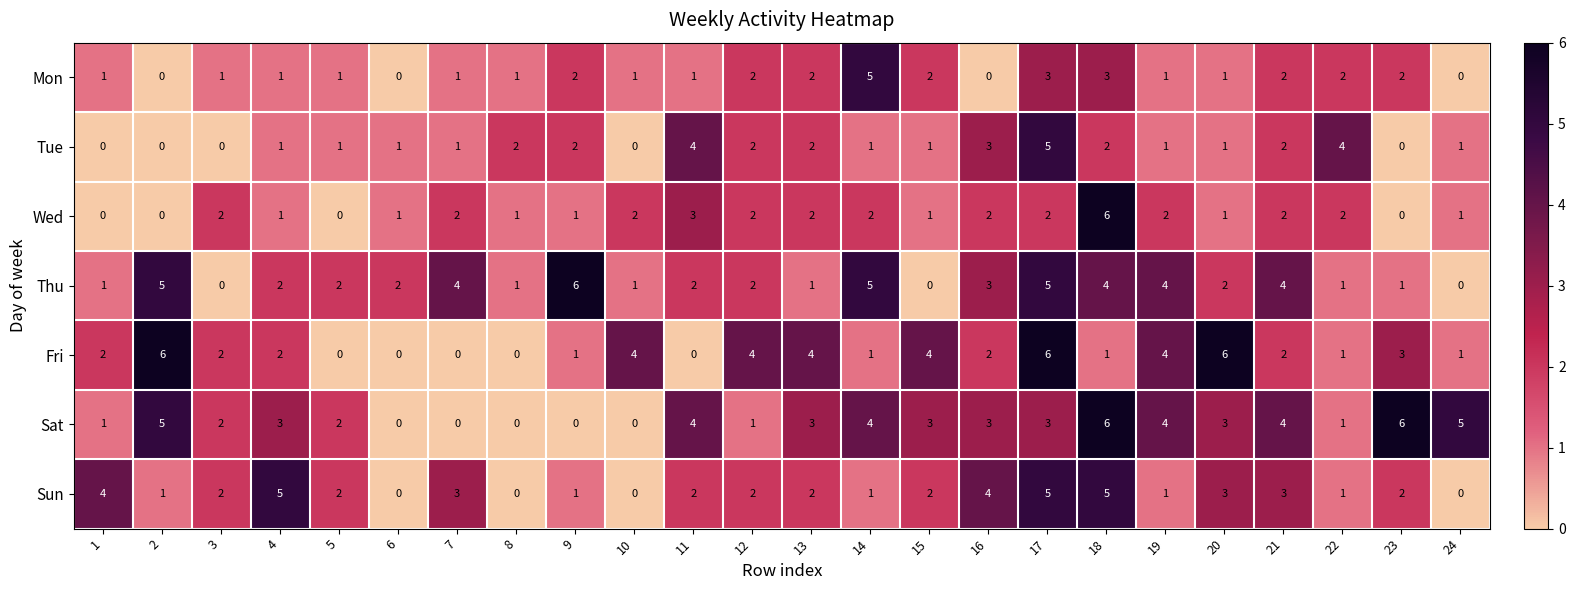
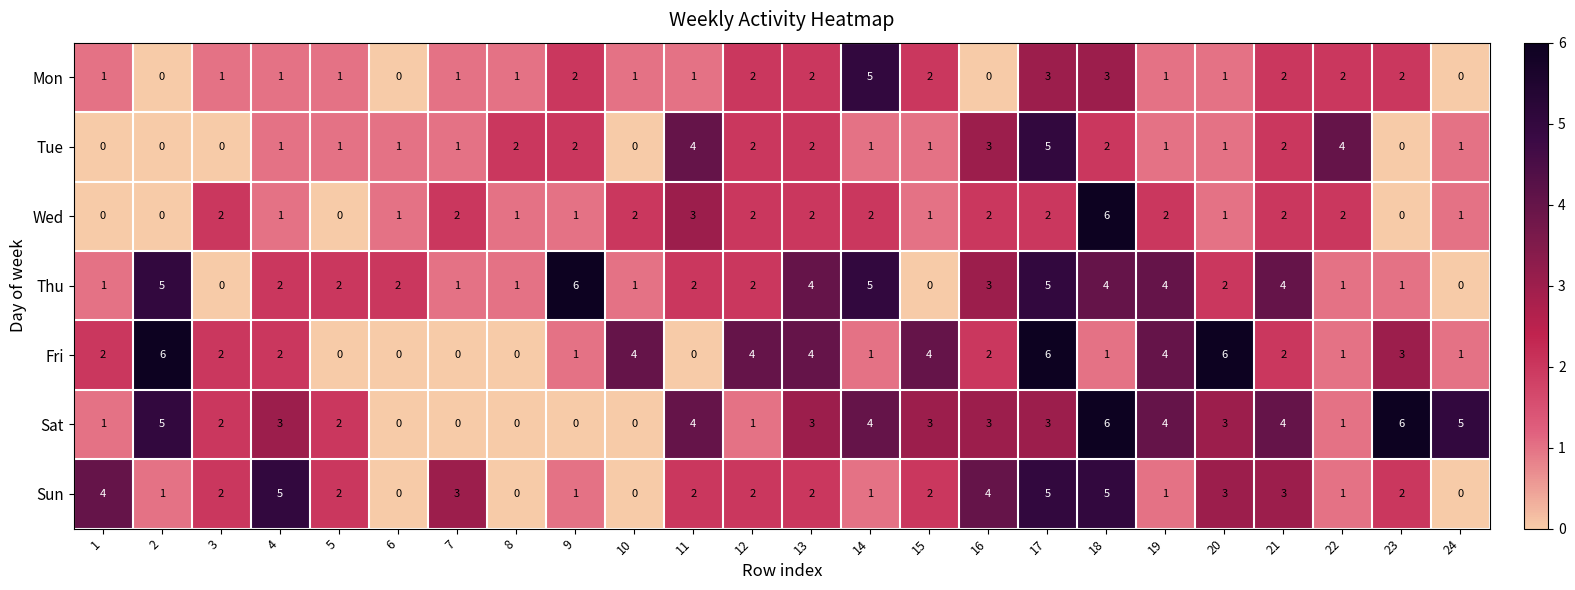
Thu, 7: 4 -> 1
Thu, 13: 1 -> 4
